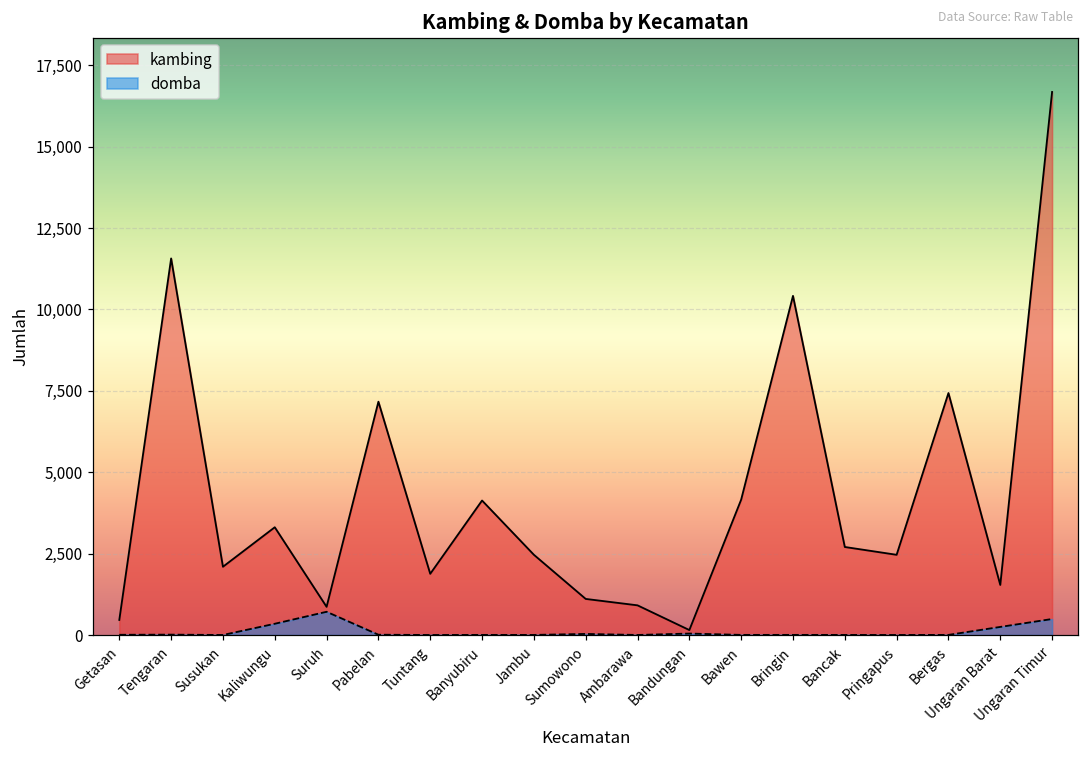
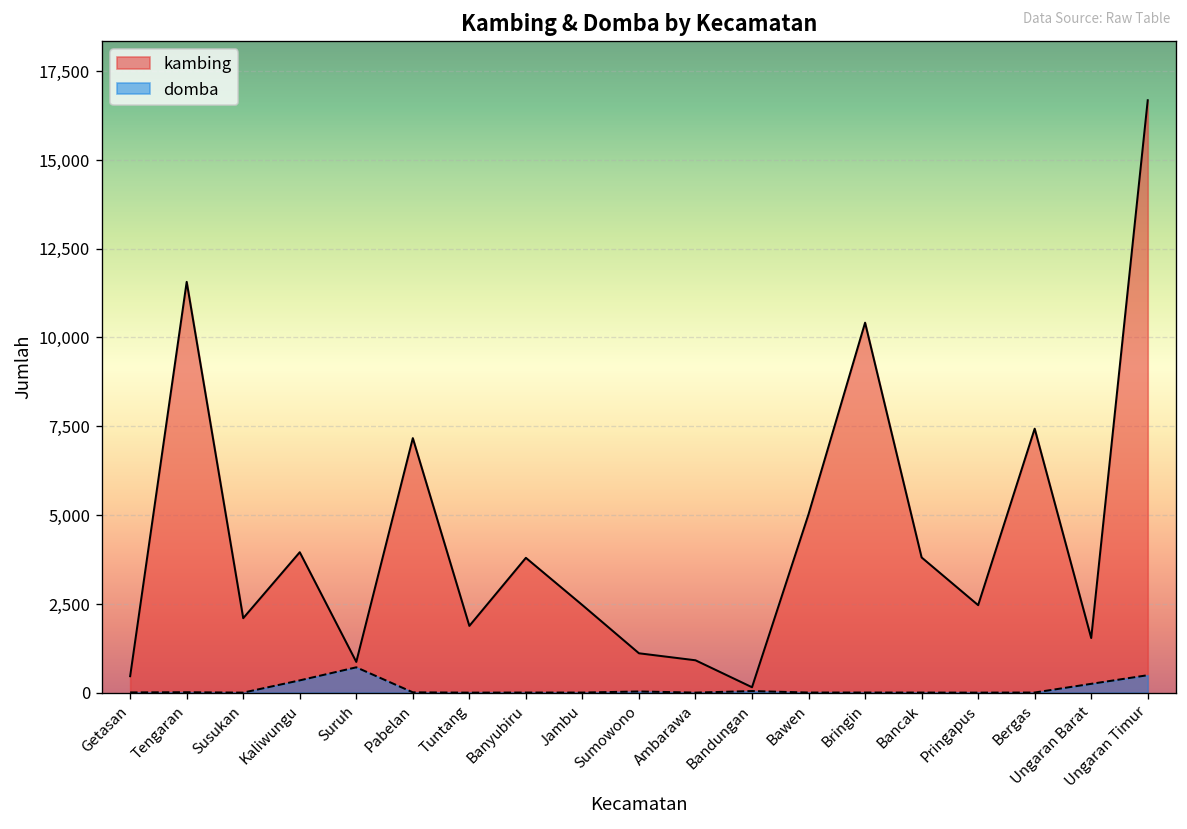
kambing, Kaliwungu: 3,300 -> 4,000
kambing, Banyubiru: 4,100 -> 3,800
kambing, Bawen: 4,200 -> 5,000
kambing, Bancak: 2,700 -> 3,800
